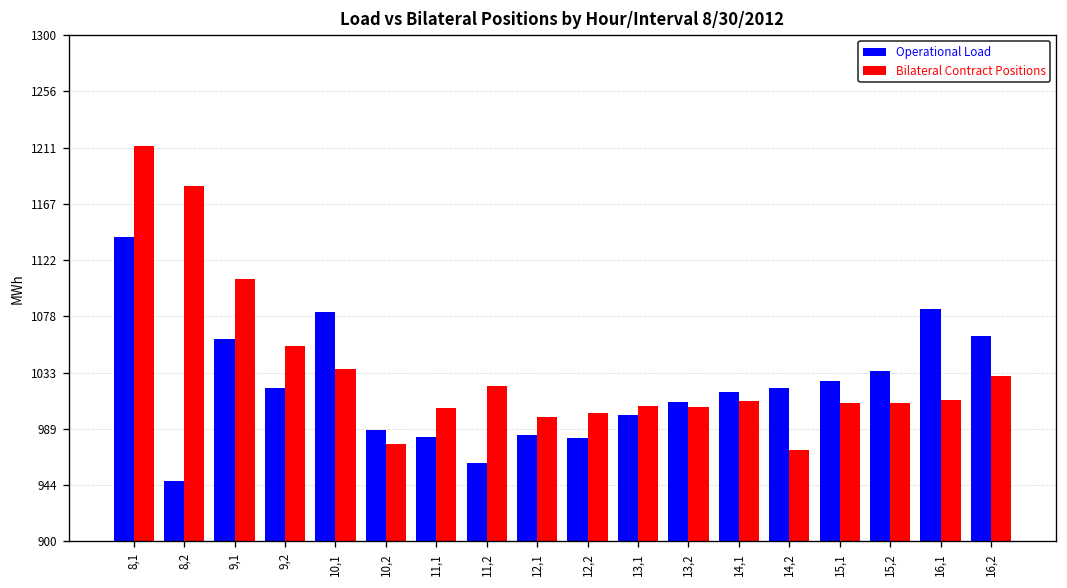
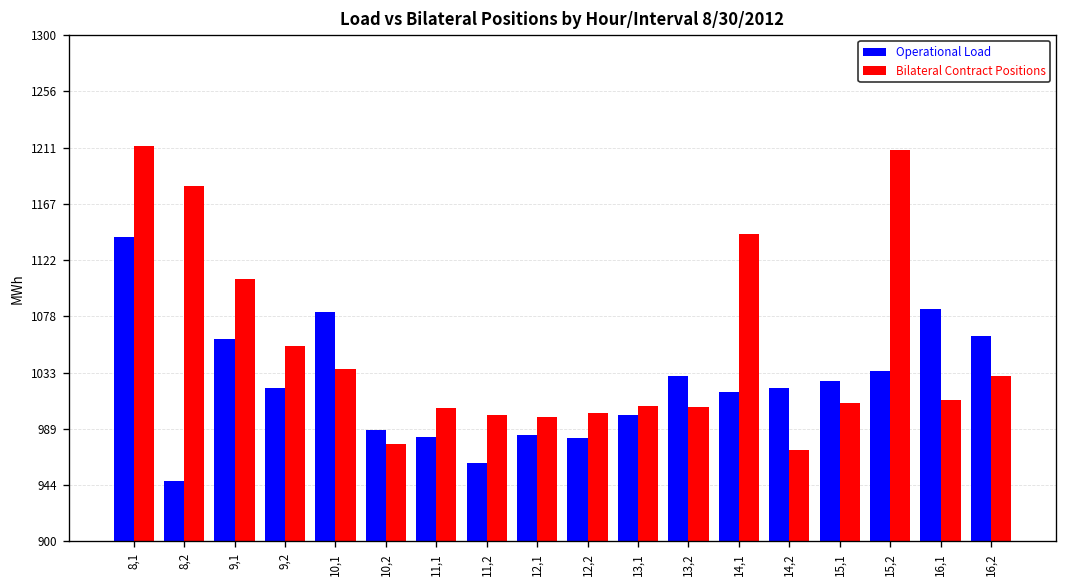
Bilateral Contract Positions, 11,2: 1023 -> 1000
Operational Load, 13,2: 1010 -> 1031
Bilateral Contract Positions, 14,1: 1011 -> 1143
Bilateral Contract Positions, 15,2: 1009 -> 1209
